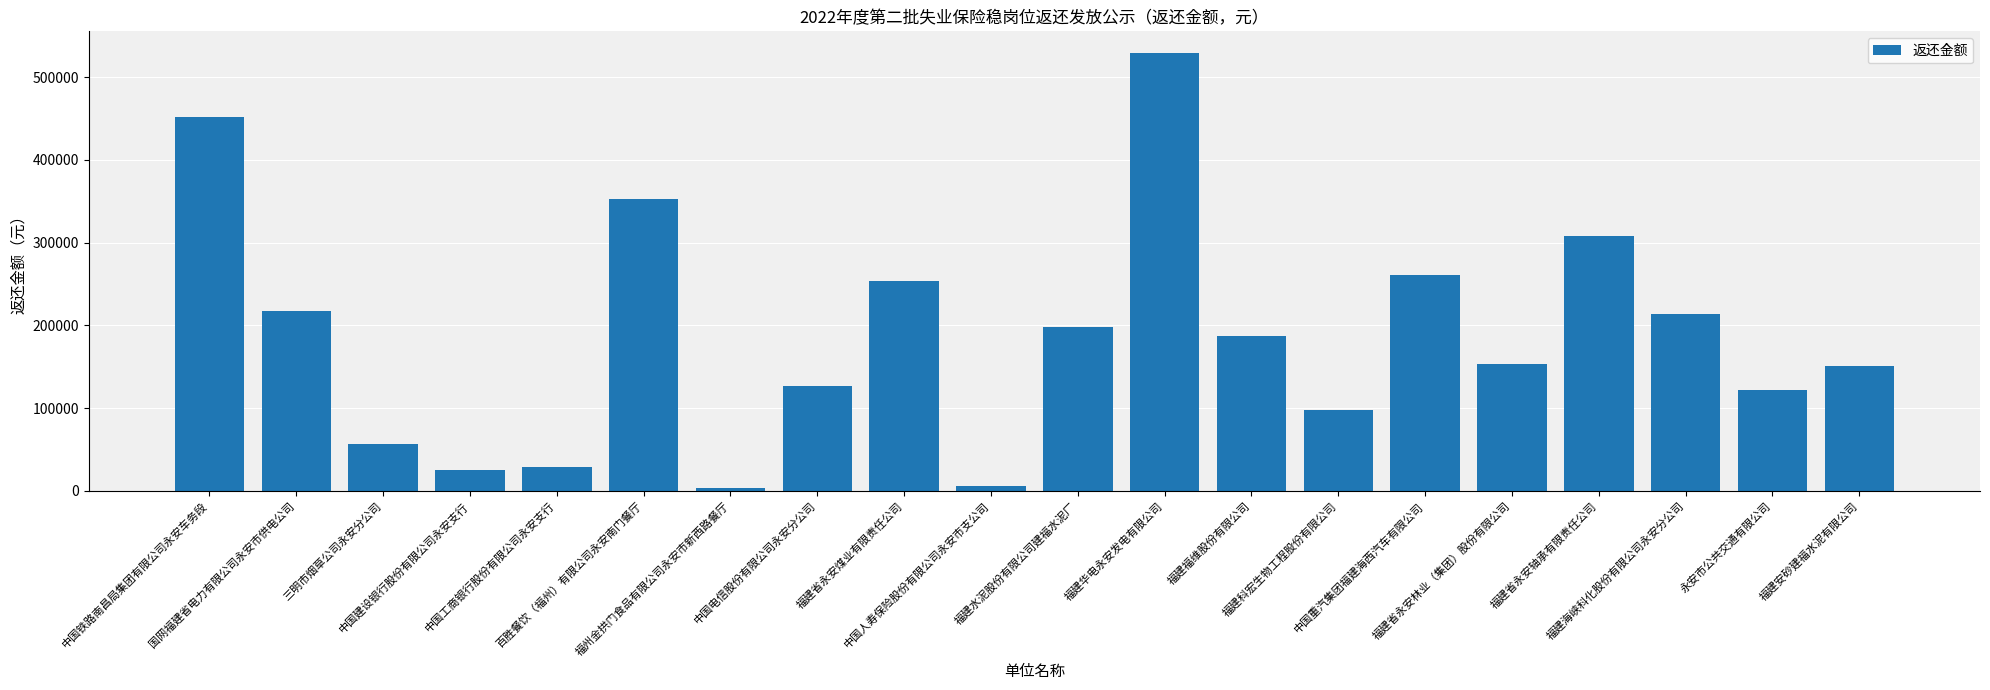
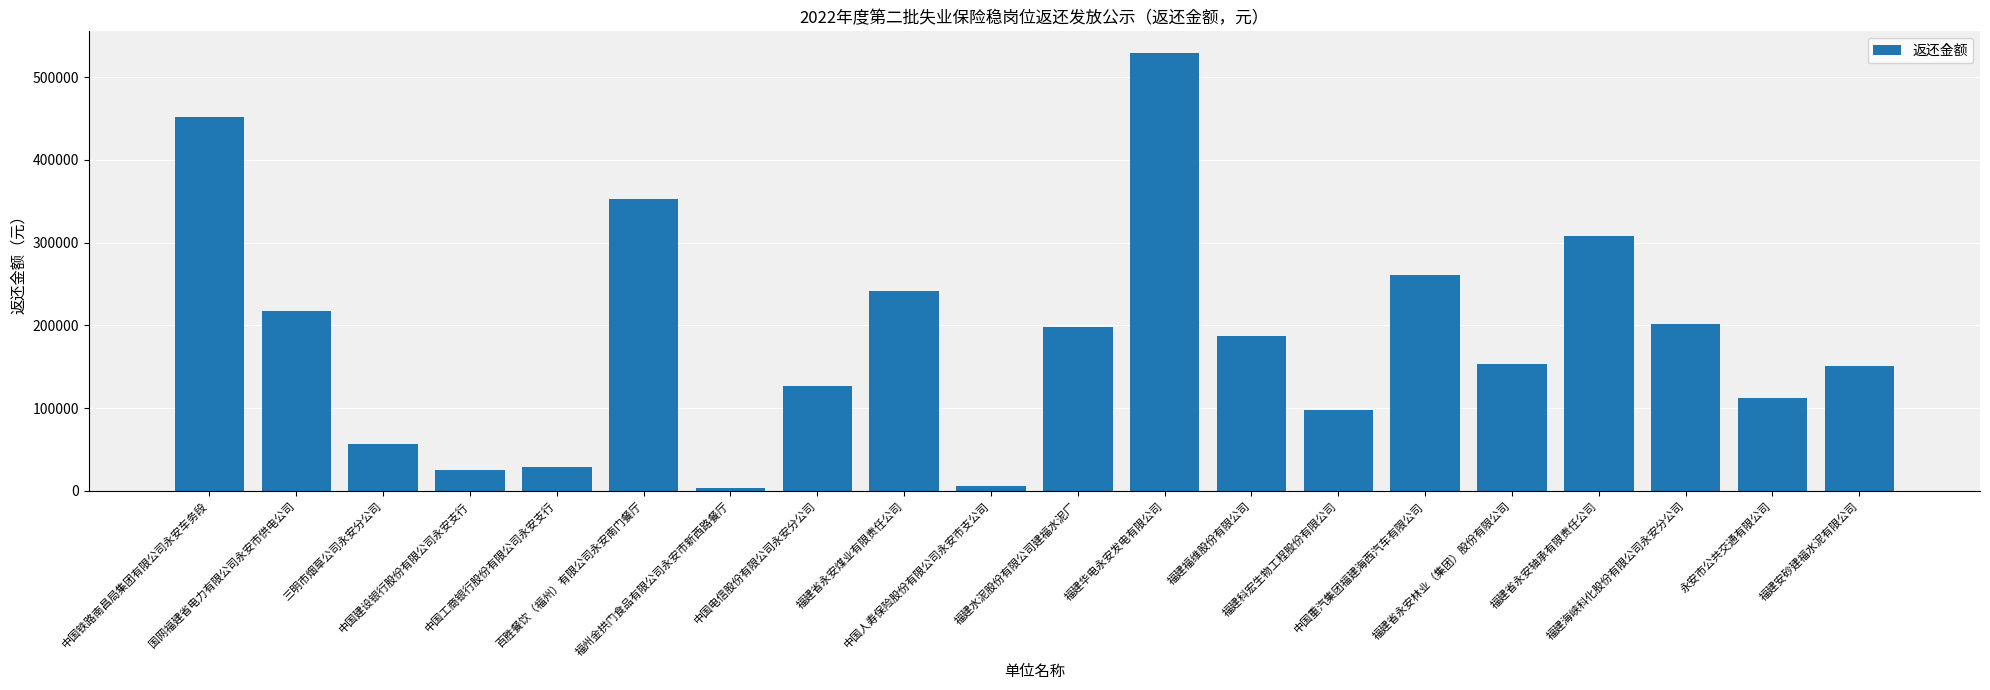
福建省永安煤业有限责任公司: 250000 -> 240000
福建海峡科化股份有限公司永安分公司: 210000 -> 200000
永安市公共交通有限公司: 120000 -> 110000
